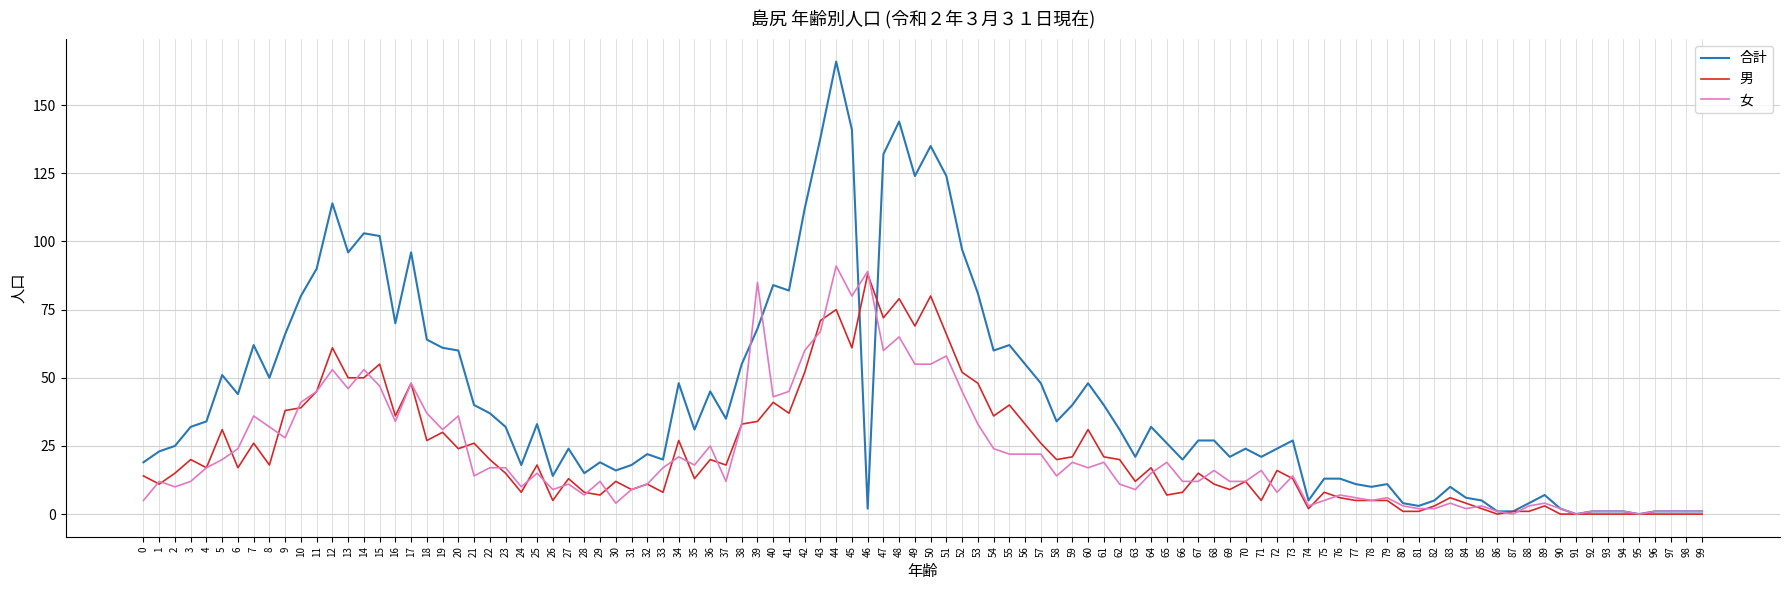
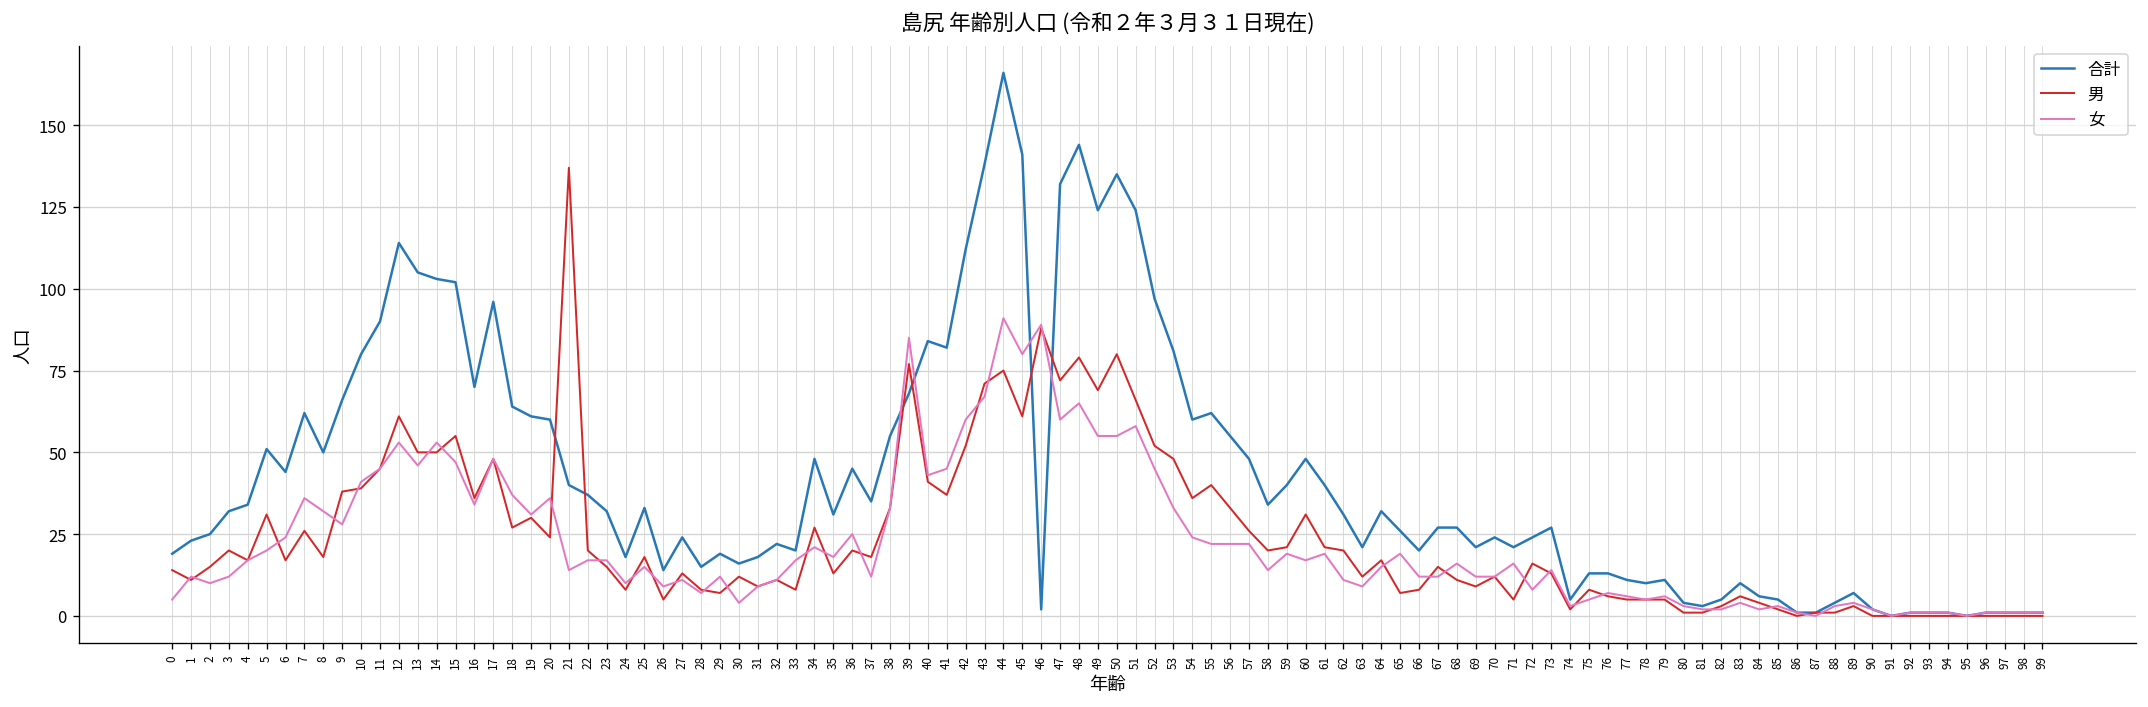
合計, 13: 96 -> 105
男, 21: 26 -> 137
男, 39: 34 -> 77
